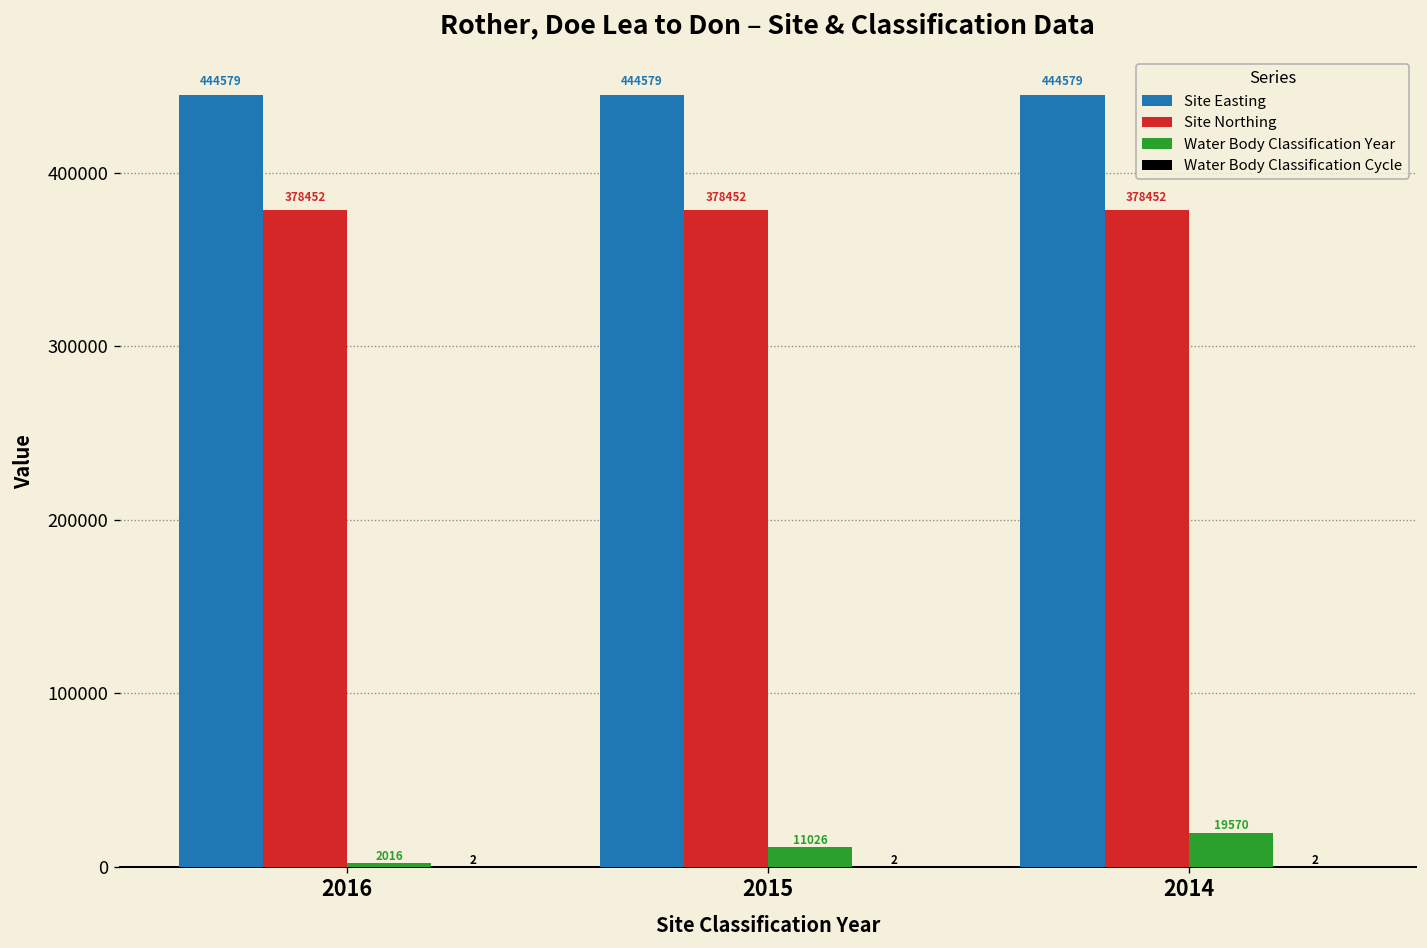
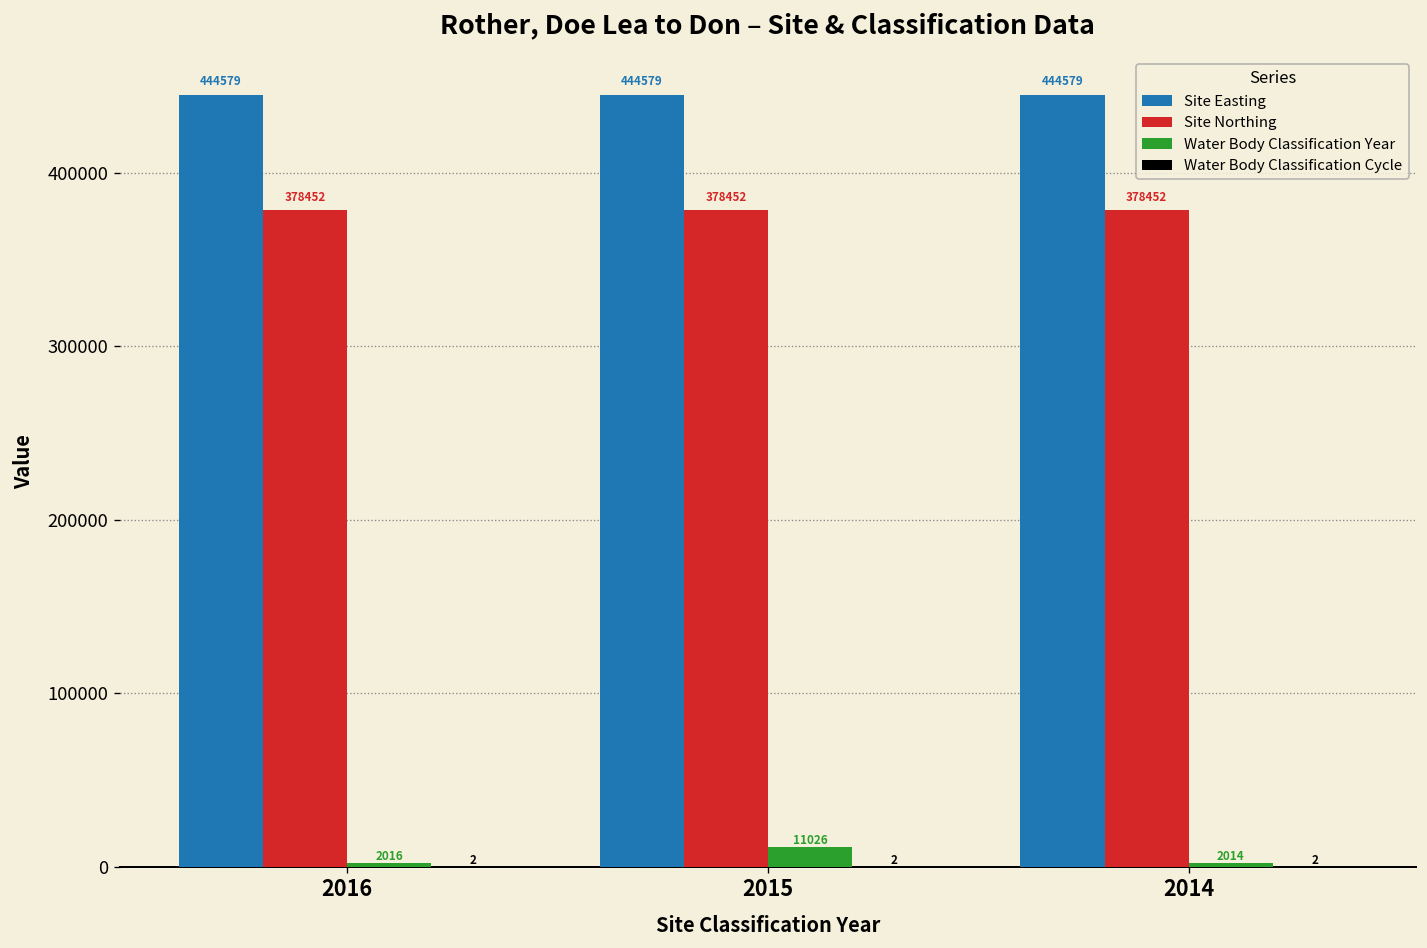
Water Body Classification Year, 2014: 19570 -> 2014
